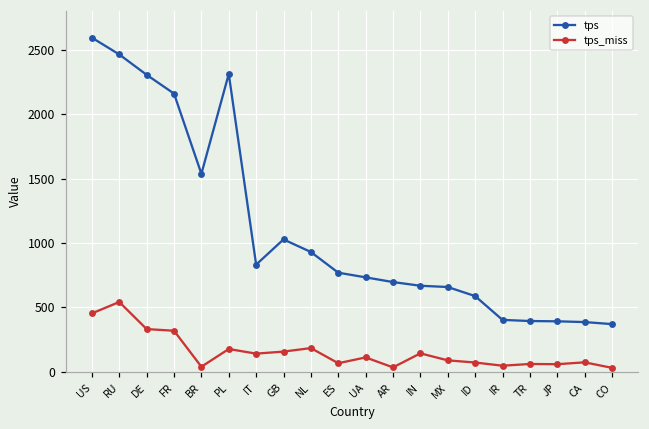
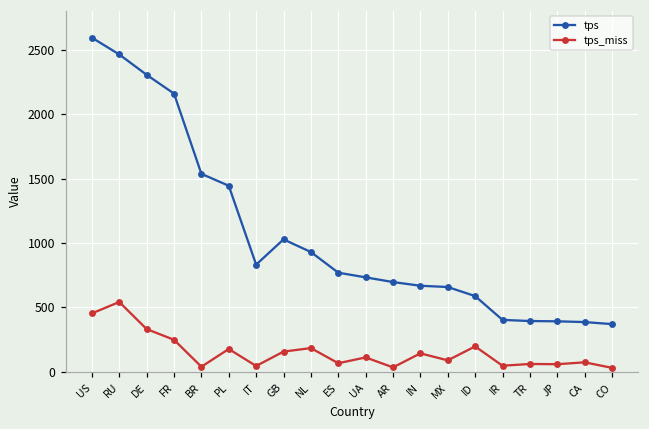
tps_miss, FR: 320 -> 250
tps, PL: 2310 -> 1440
tps_miss, IT: 140 -> 50
tps_miss, ID: 70 -> 200
